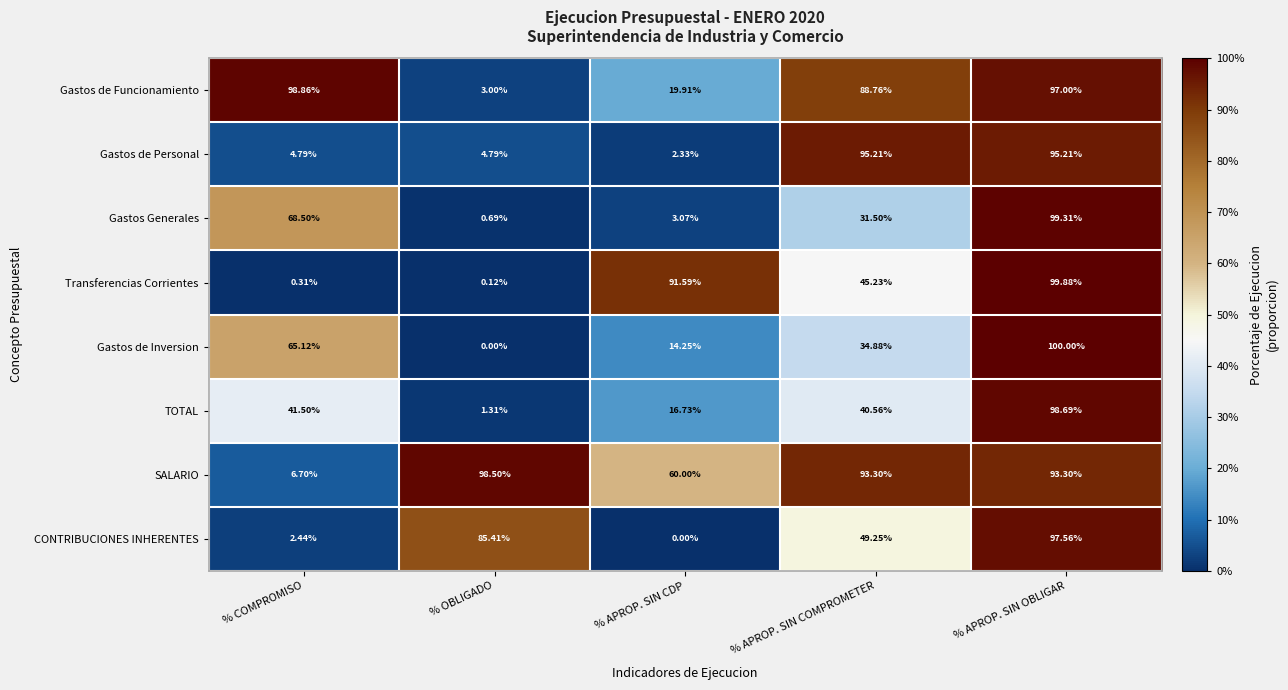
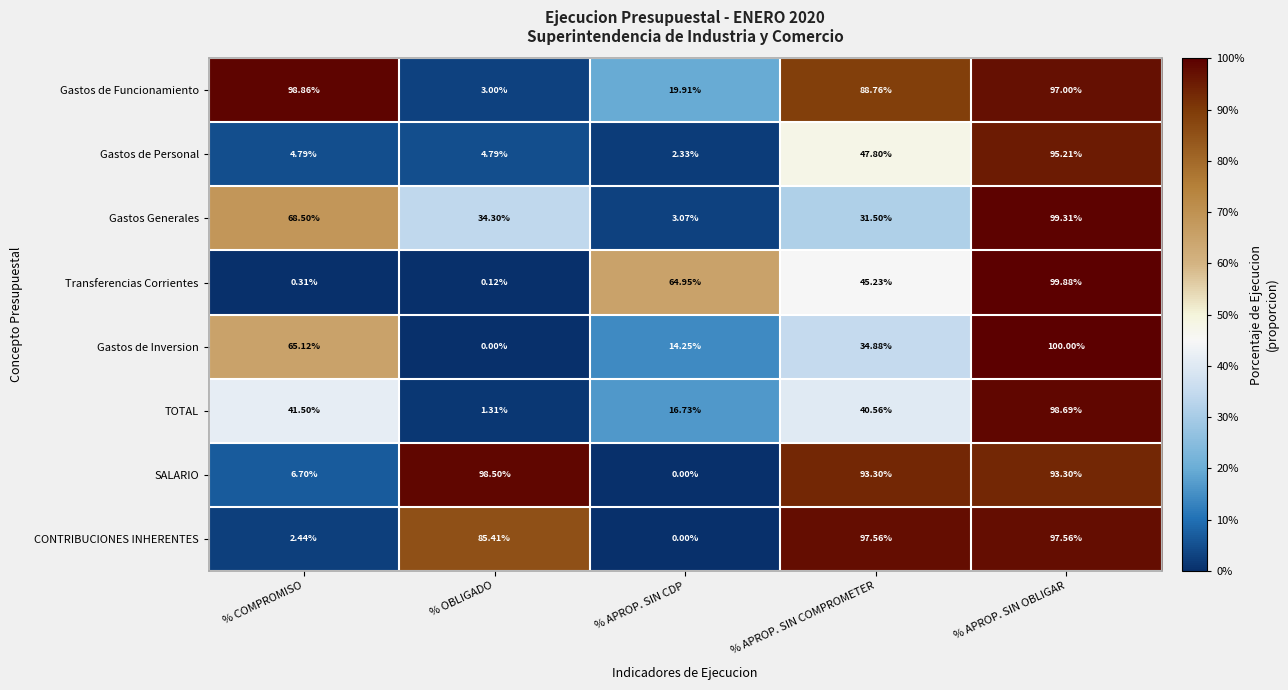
Gastos de Personal, % APROP. SIN COMPROMETER: 95.21% -> 47.80%
Gastos Generales, % OBLIGADO: 0.69% -> 34.30%
Transferencias Corrientes, % APROP. SIN CDP: 91.59% -> 64.95%
SALARIO, % APROP. SIN CDP: 60.00% -> 0.00%
CONTRIBUCIONES INHERENTES, % APROP. SIN COMPROMETER: 49.25% -> 97.56%
